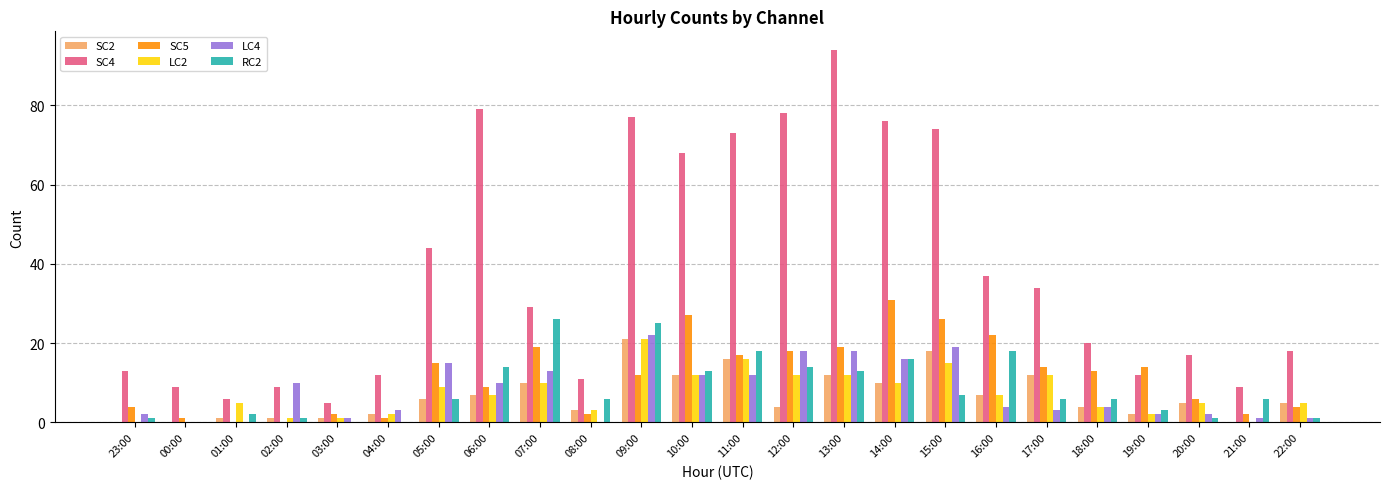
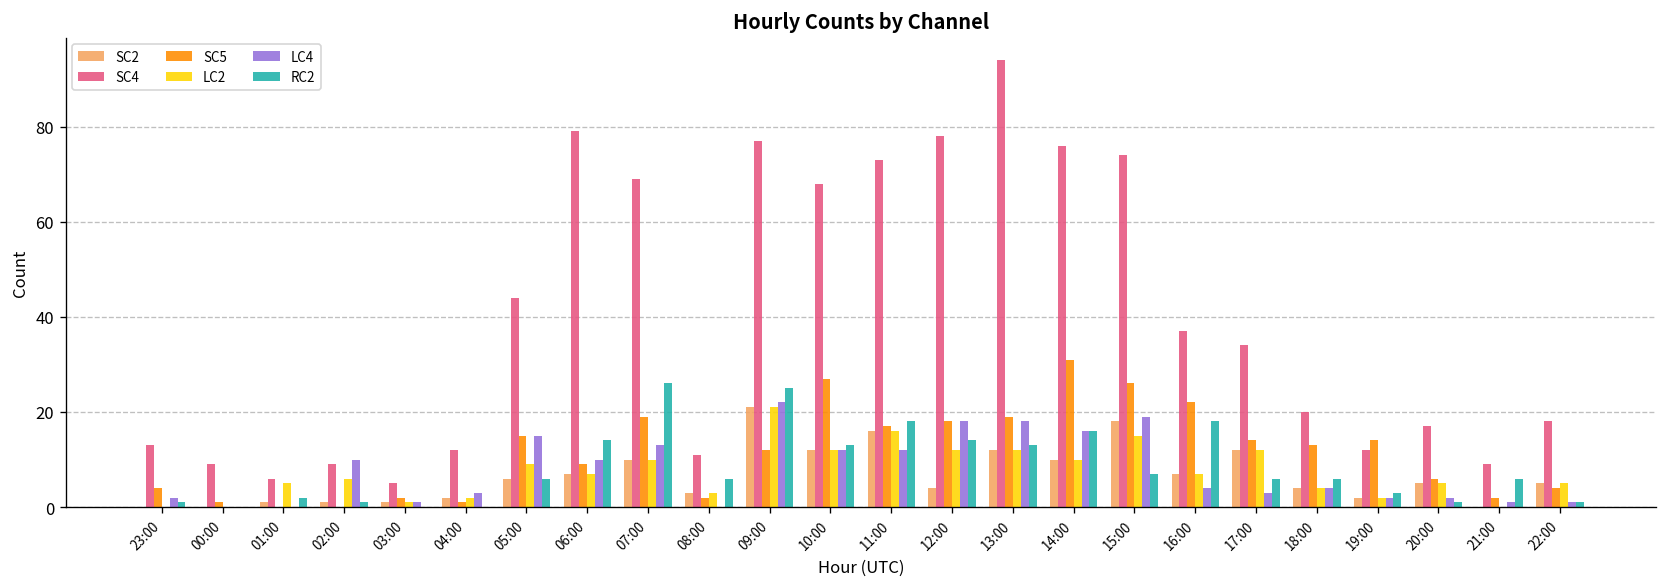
LC2, 02:00: 1 -> 6
SC4, 07:00: 29 -> 69
